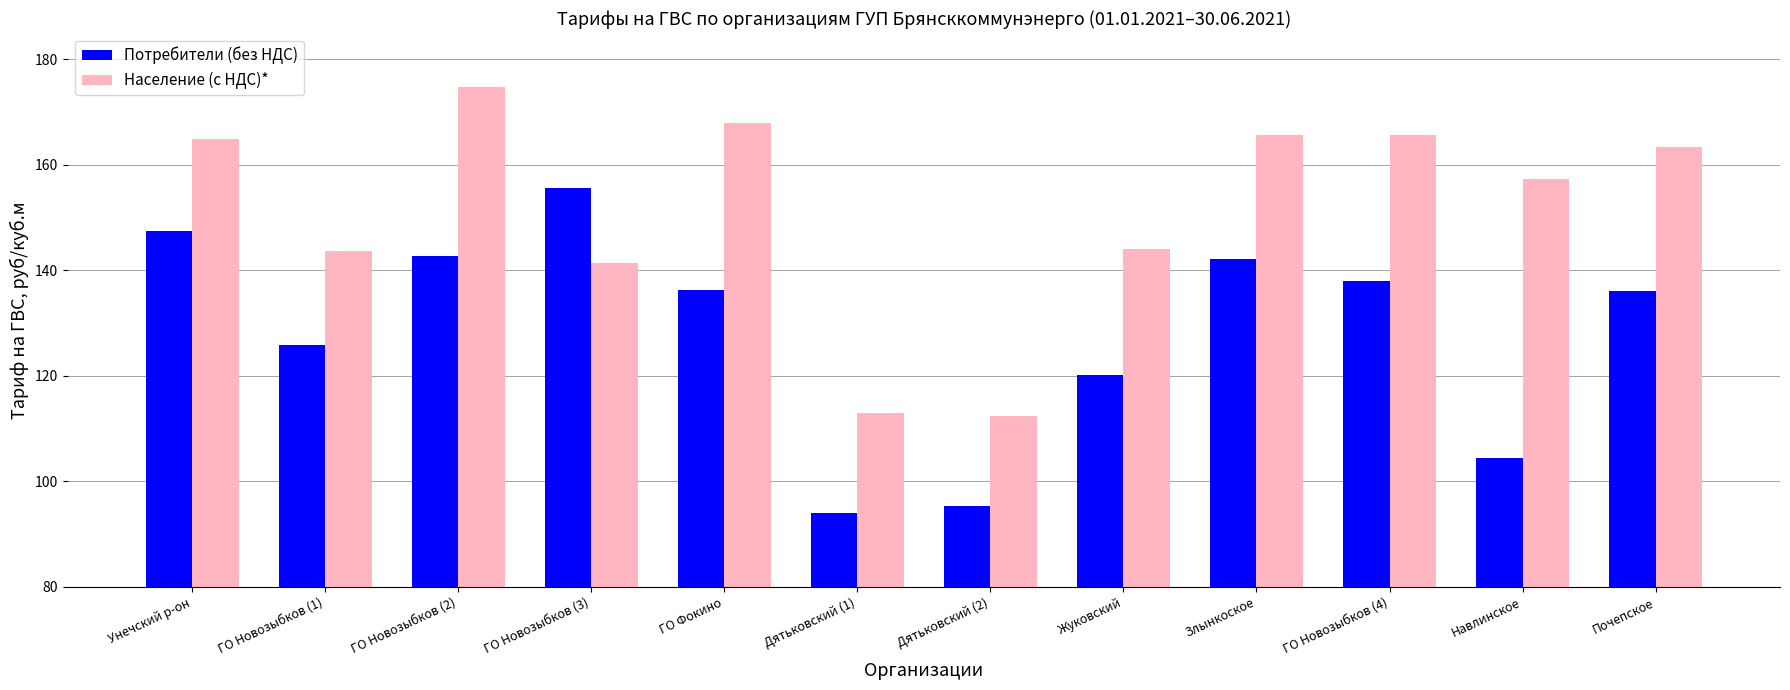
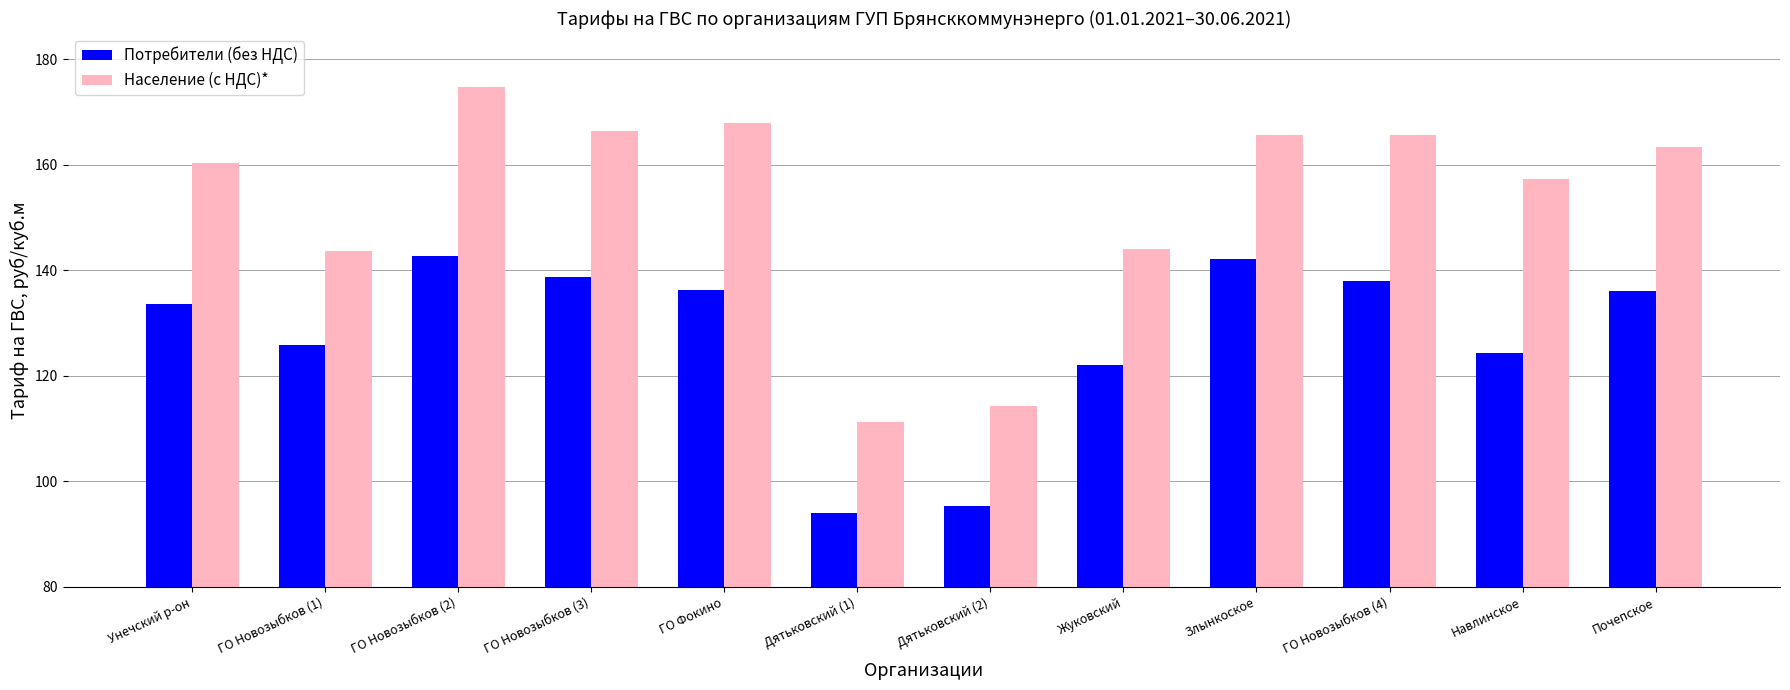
Потребители (без НДС), Унечский р-он: 147 -> 134
Население (с НДС)*, Унечский р-он: 165 -> 160
Потребители (без НДС), ГО Новозыбков (3): 156 -> 139
Население (с НДС)*, ГО Новозыбков (3): 141 -> 167
Население (с НДС)*, Дятьковский (1): 113 -> 111
Население (с НДС)*, Дятьковский (2): 112 -> 114
Потребители (без НДС), Жуковский: 120 -> 122
Потребители (без НДС), Навлинское: 104 -> 124
